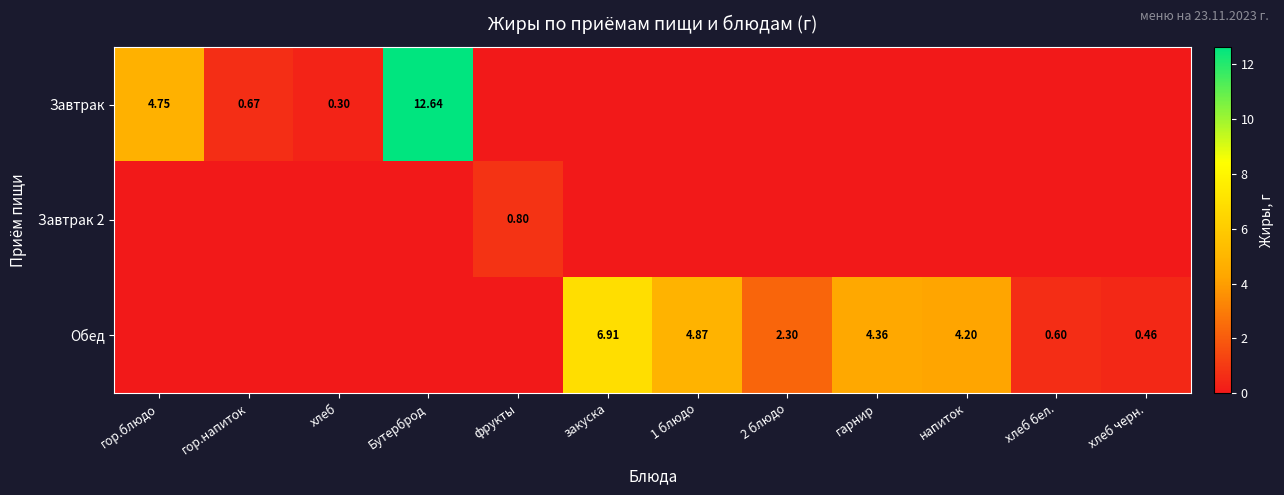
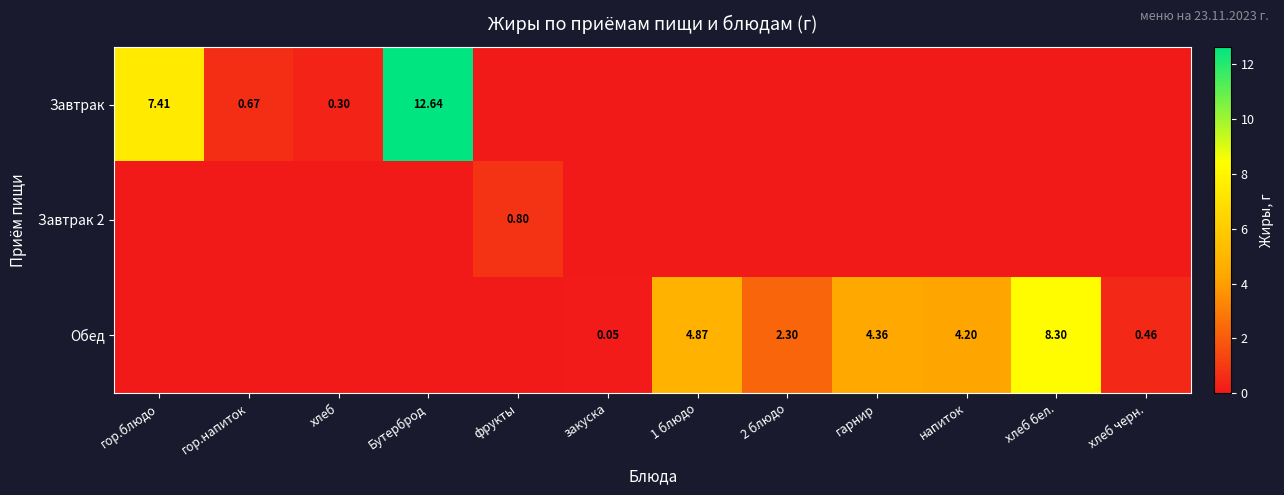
Завтрак, гор.блюдо: 4.75 -> 7.41
Обед, закуска: 6.91 -> 0.05
Обед, хлеб бел.: 0.60 -> 8.30
